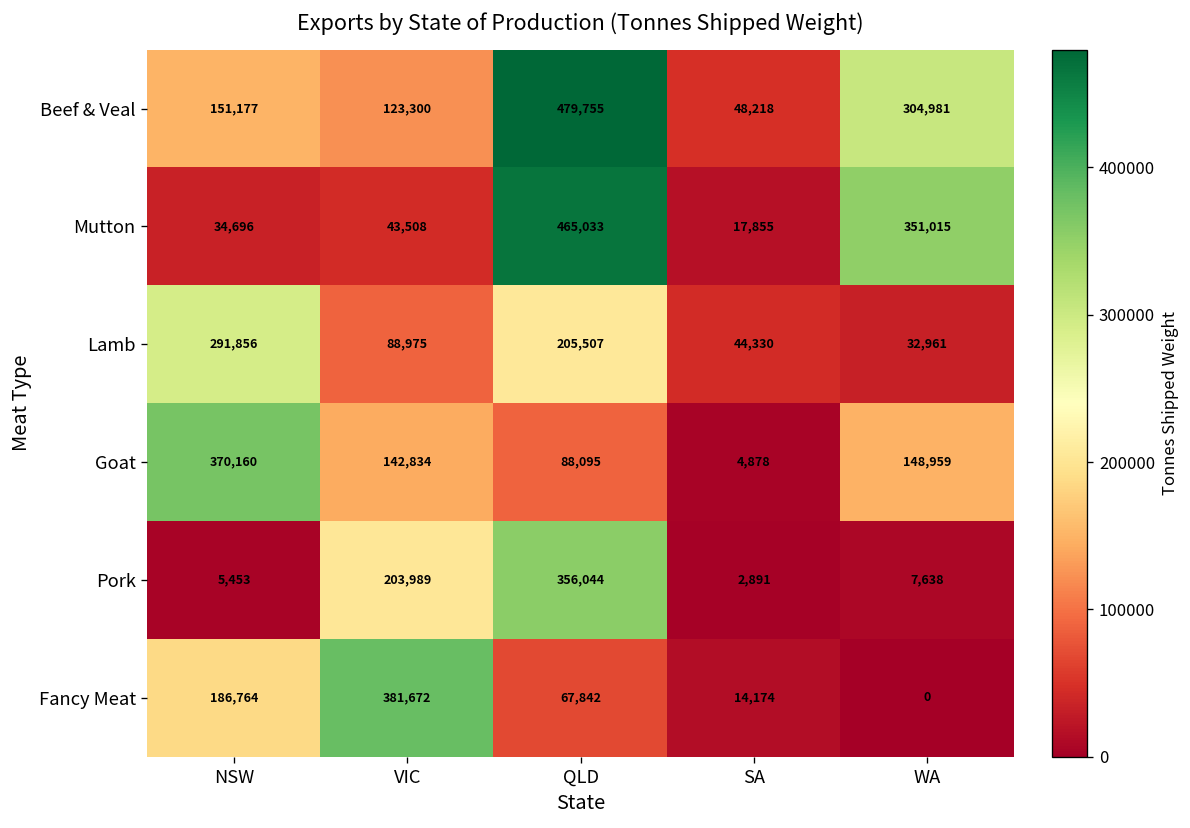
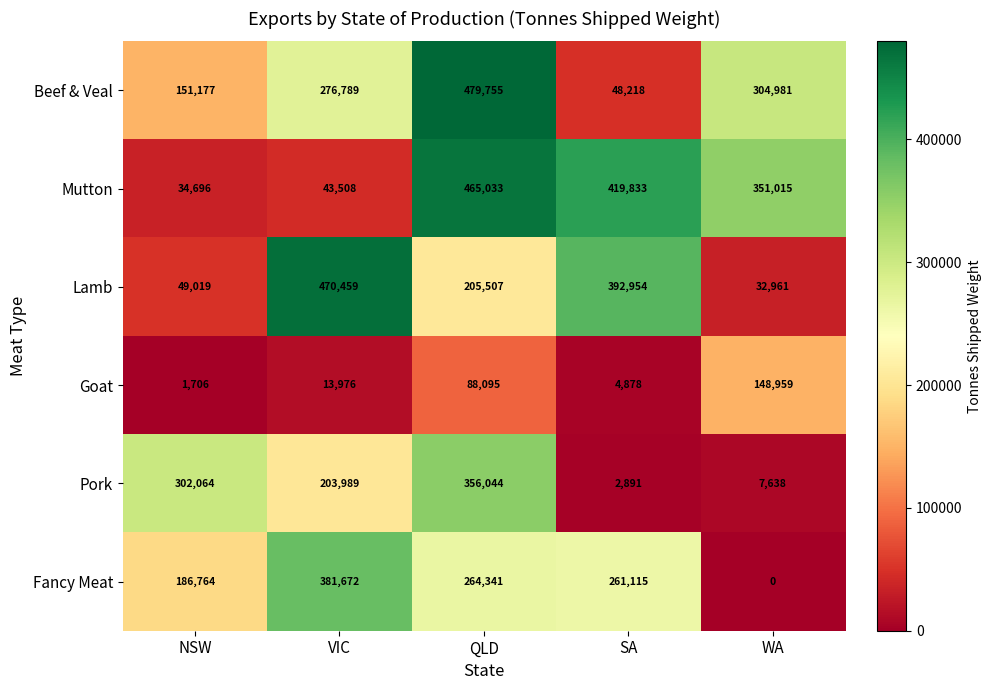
Beef & Veal, VIC: 123,300 -> 276,789
Mutton, SA: 17,855 -> 419,833
Lamb, NSW: 291,856 -> 49,019
Lamb, VIC: 88,975 -> 470,459
Lamb, SA: 44,330 -> 392,954
Goat, NSW: 370,160 -> 1,706
Goat, VIC: 142,834 -> 13,976
Pork, NSW: 5,453 -> 302,064
Fancy Meat, QLD: 67,842 -> 264,341
Fancy Meat, SA: 14,174 -> 261,115
